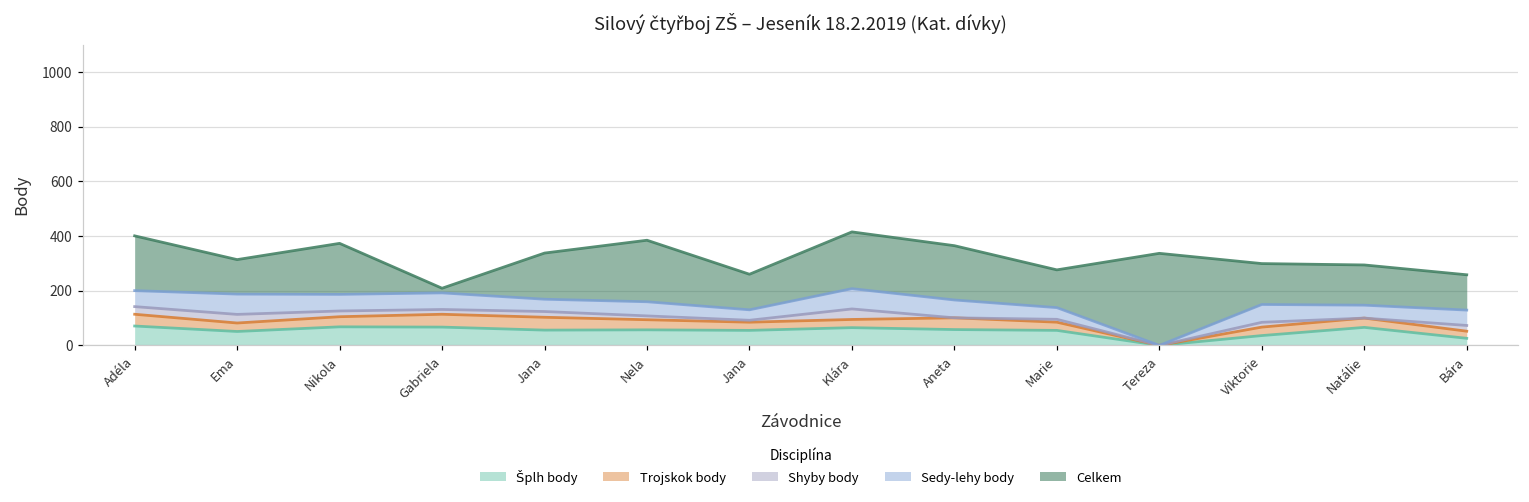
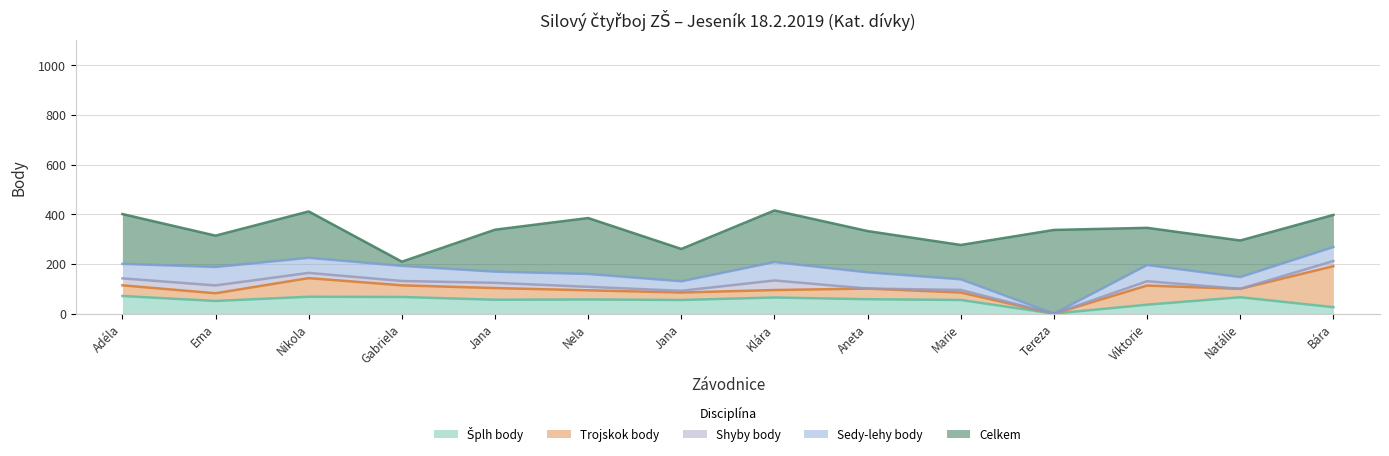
Trojskok body, Nikola: 40 -> 80
Celkem, Aneta: 200 -> 170
Trojskok body, Viktorie: 30 -> 80
Trojskok body, Bára: 30 -> 170
